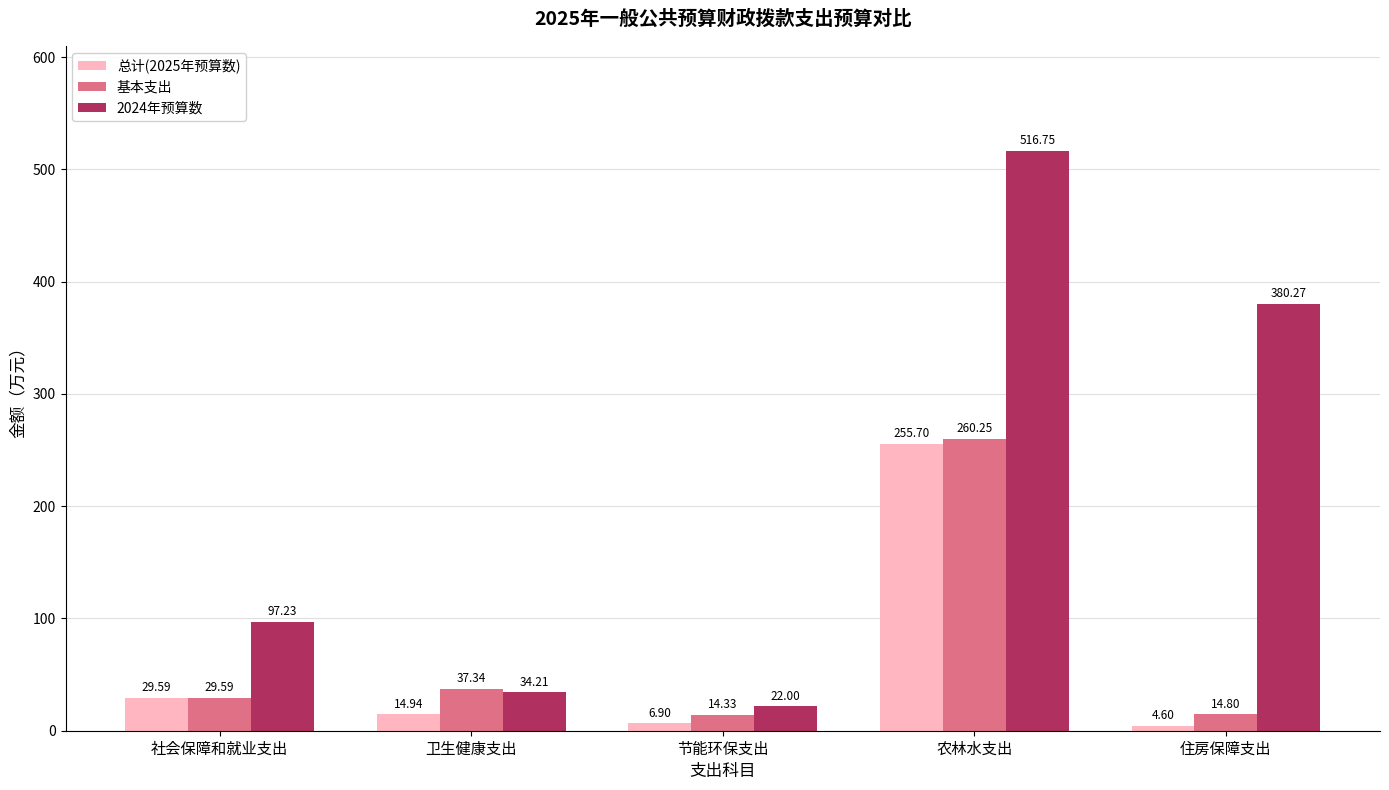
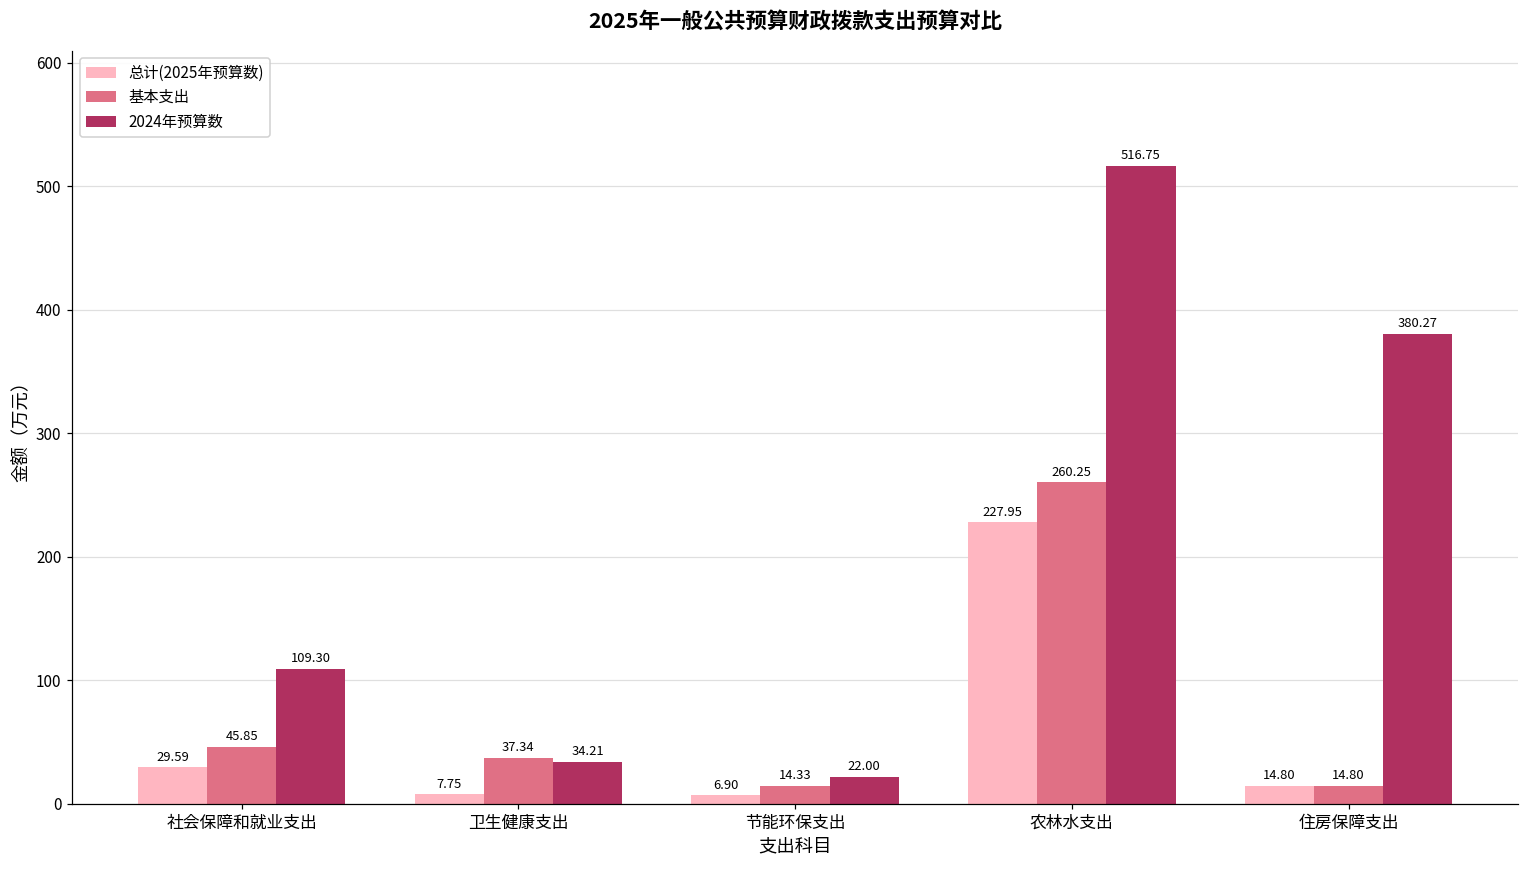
基本支出, 社会保障和就业支出: 29.59 -> 45.85
2024年预算数, 社会保障和就业支出: 97.23 -> 109.30
总计(2025年预算数), 卫生健康支出: 14.94 -> 7.75
总计(2025年预算数), 农林水支出: 255.70 -> 227.95
总计(2025年预算数), 住房保障支出: 4.60 -> 14.80
